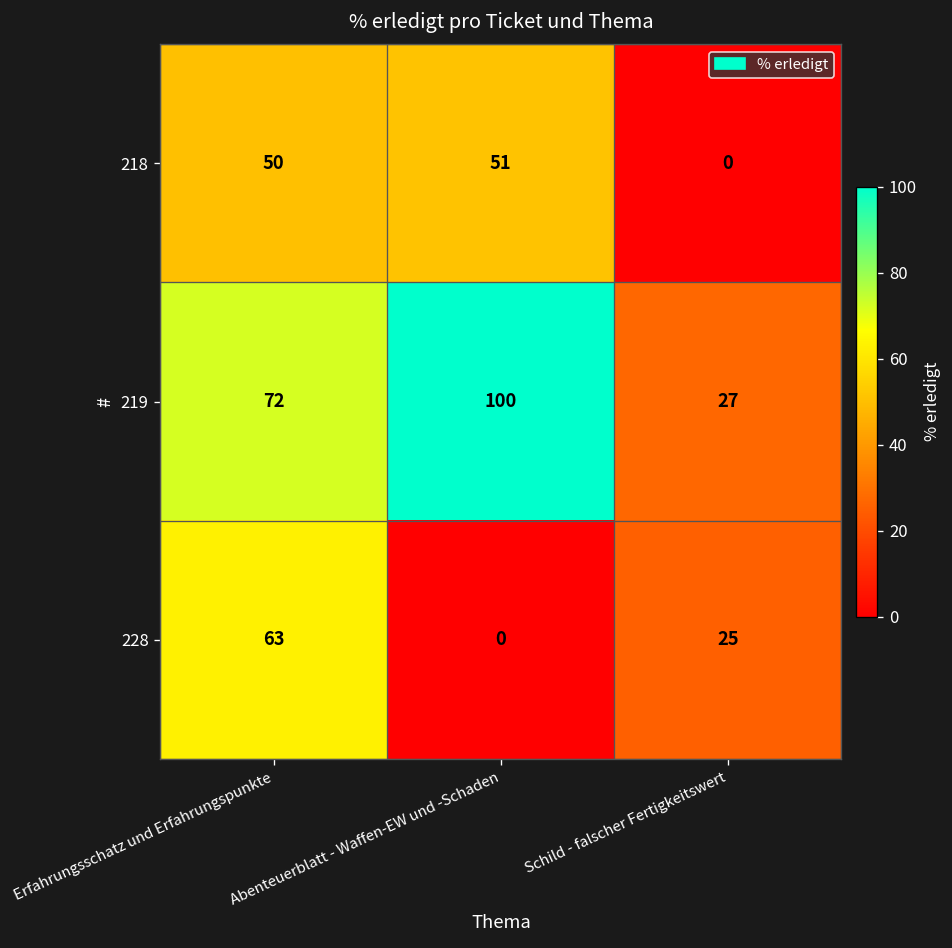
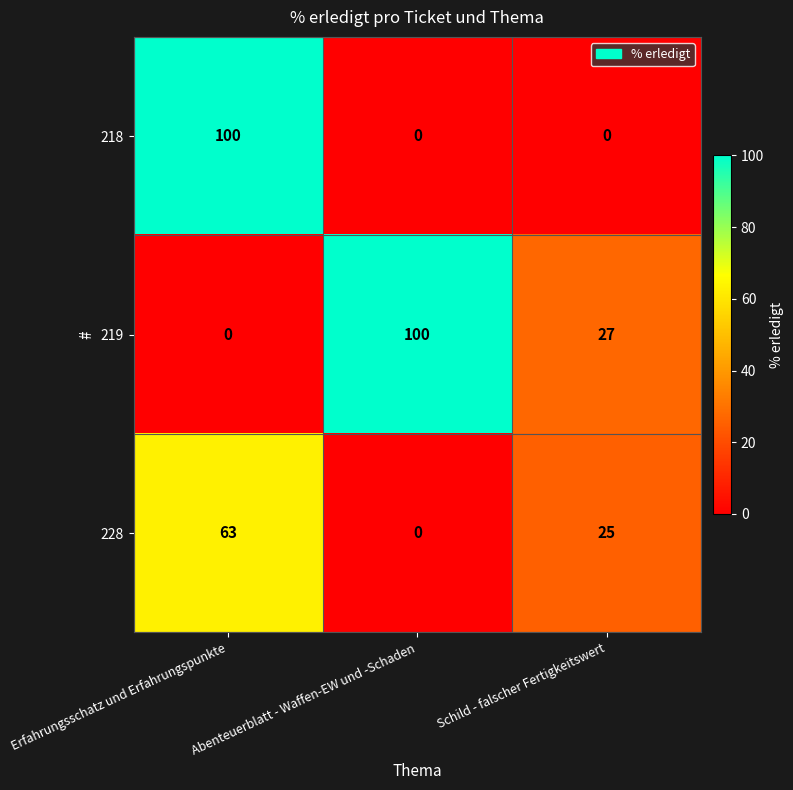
218, Erfahrungsschatz und Erfahrungspunkte: 50 -> 100
218, Abenteuerblatt - Waffen-EW und -Schaden: 51 -> 0
219, Erfahrungsschatz und Erfahrungspunkte: 72 -> 0
